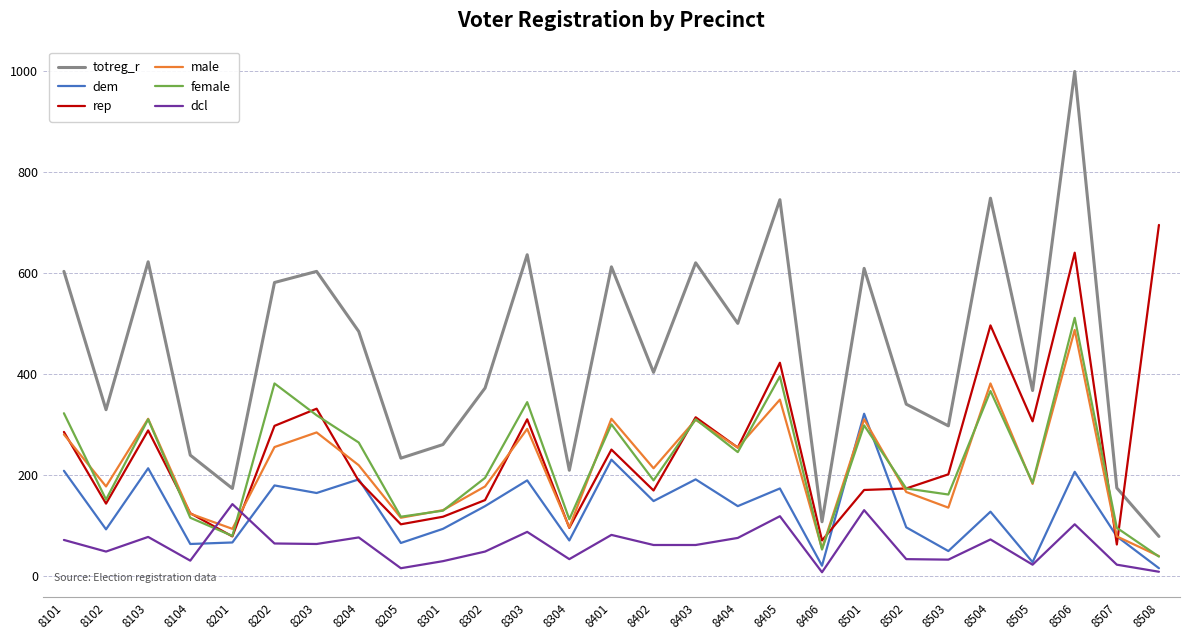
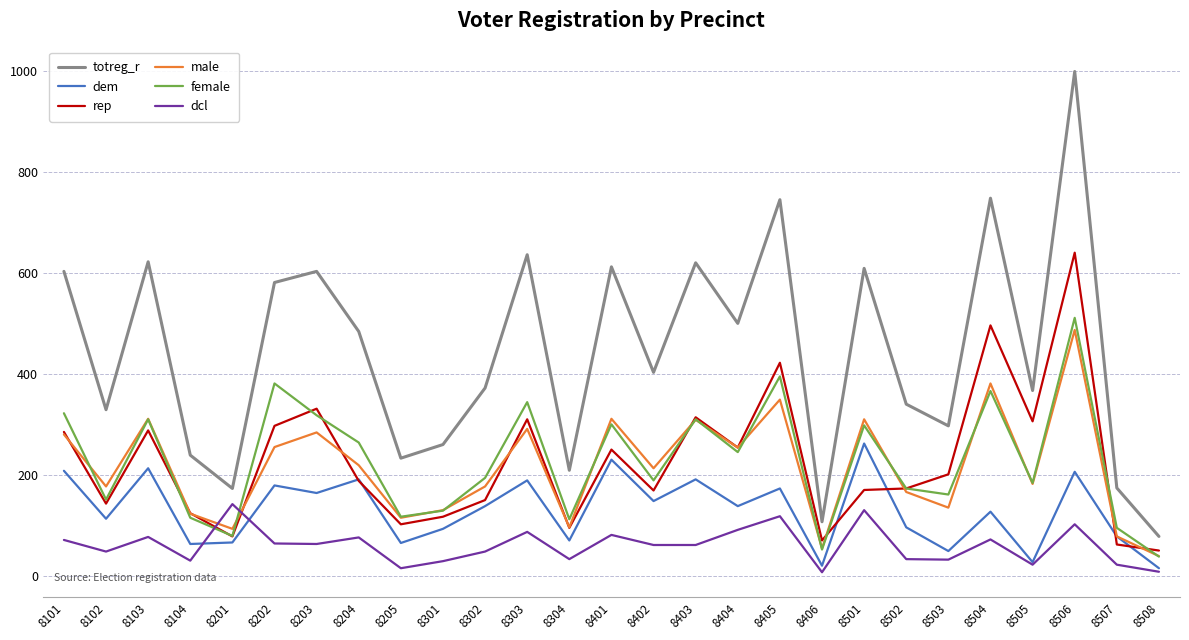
dem, 8102: 90 -> 110
dcl, 8404: 80 -> 90
dem, 8501: 320 -> 260
rep, 8508: 700 -> 50
